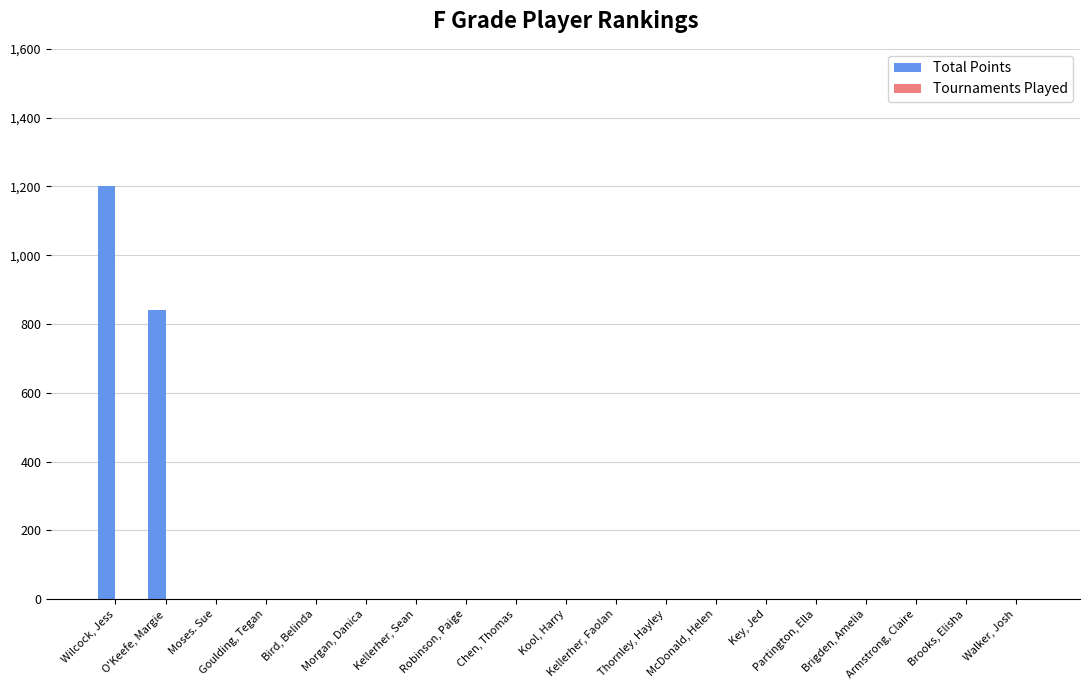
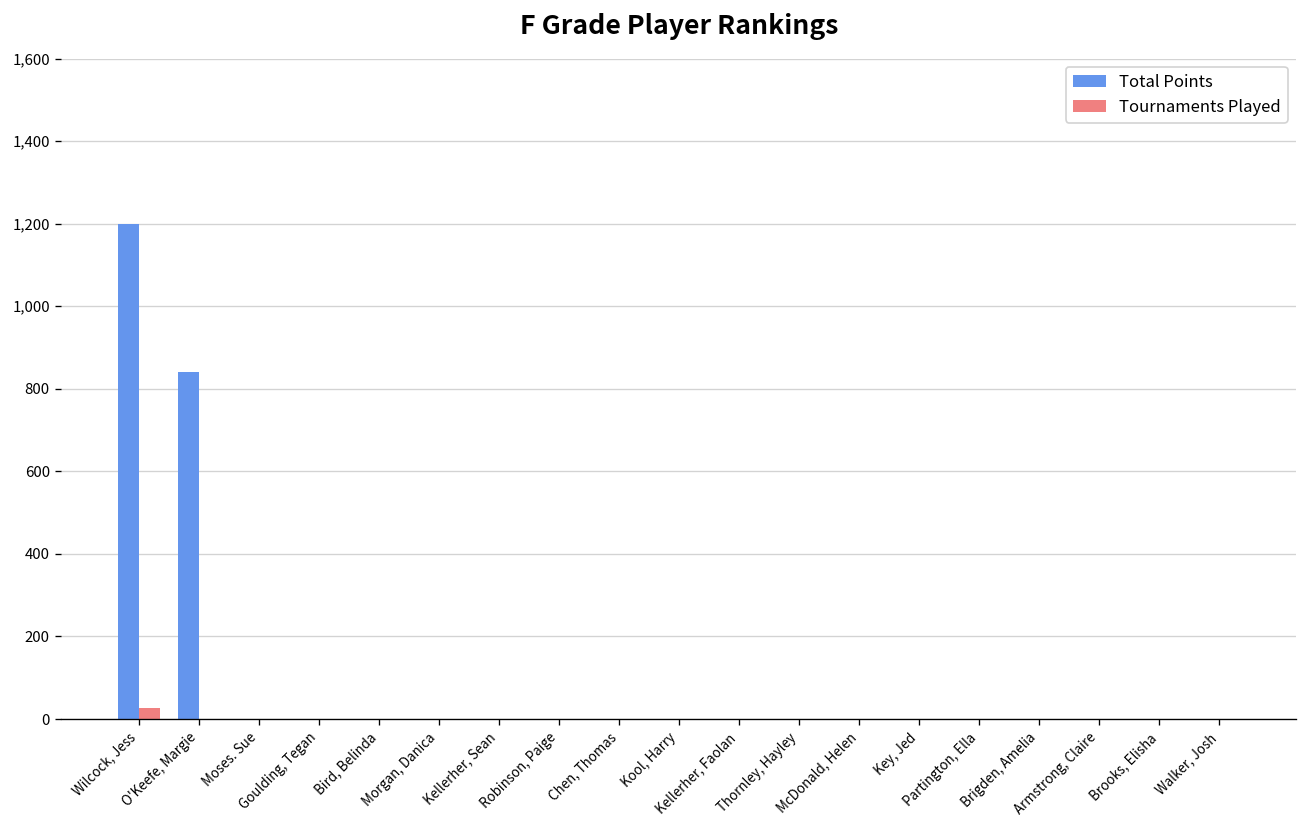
Tournaments Played, Wilcock, Jess: 0 -> 30
